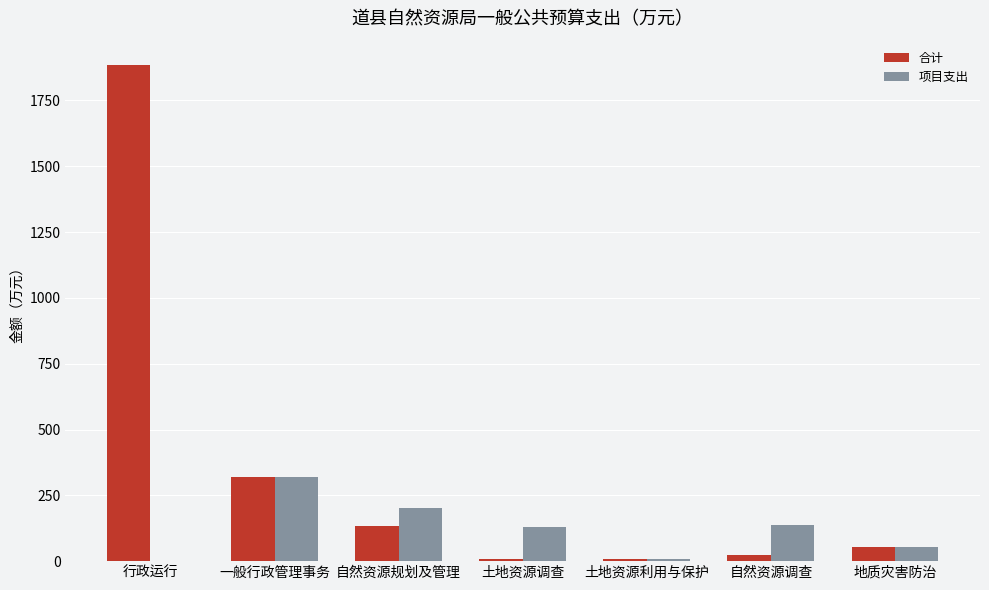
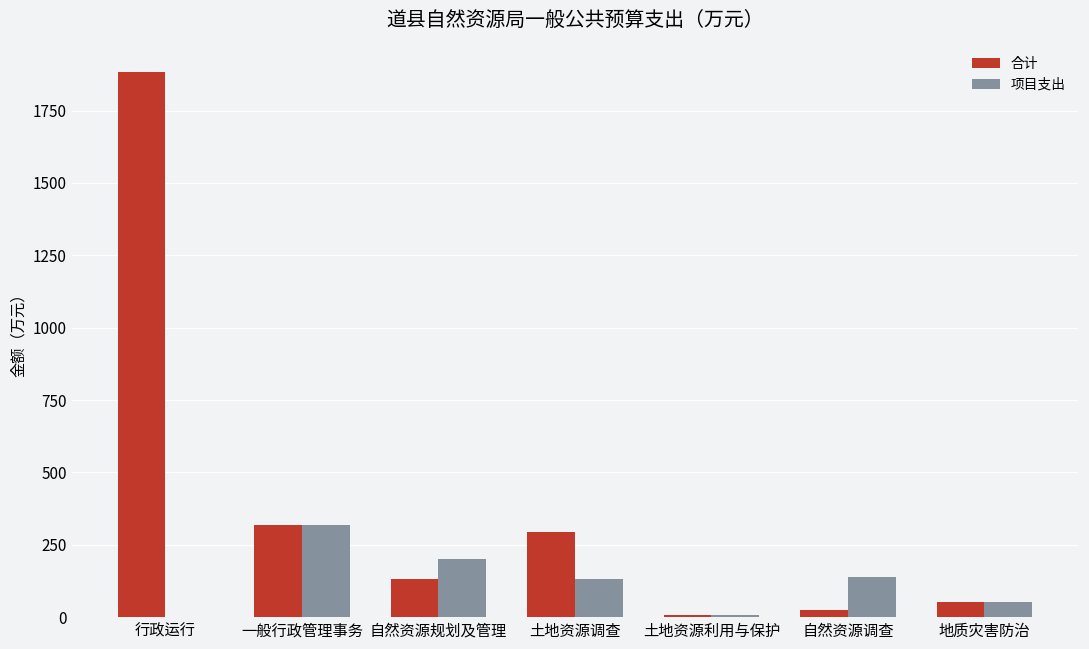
合计, 土地资源调查: 10 -> 300
